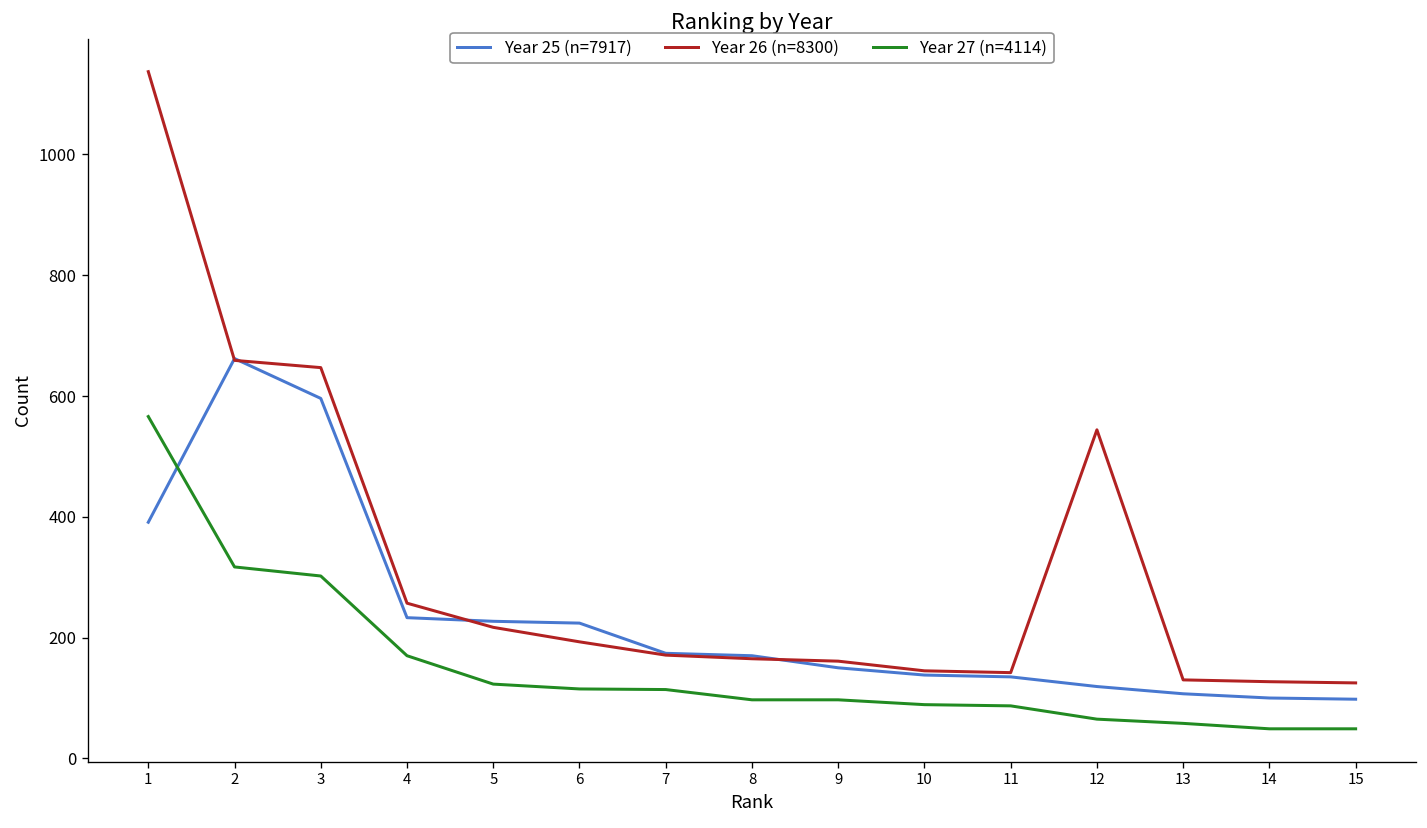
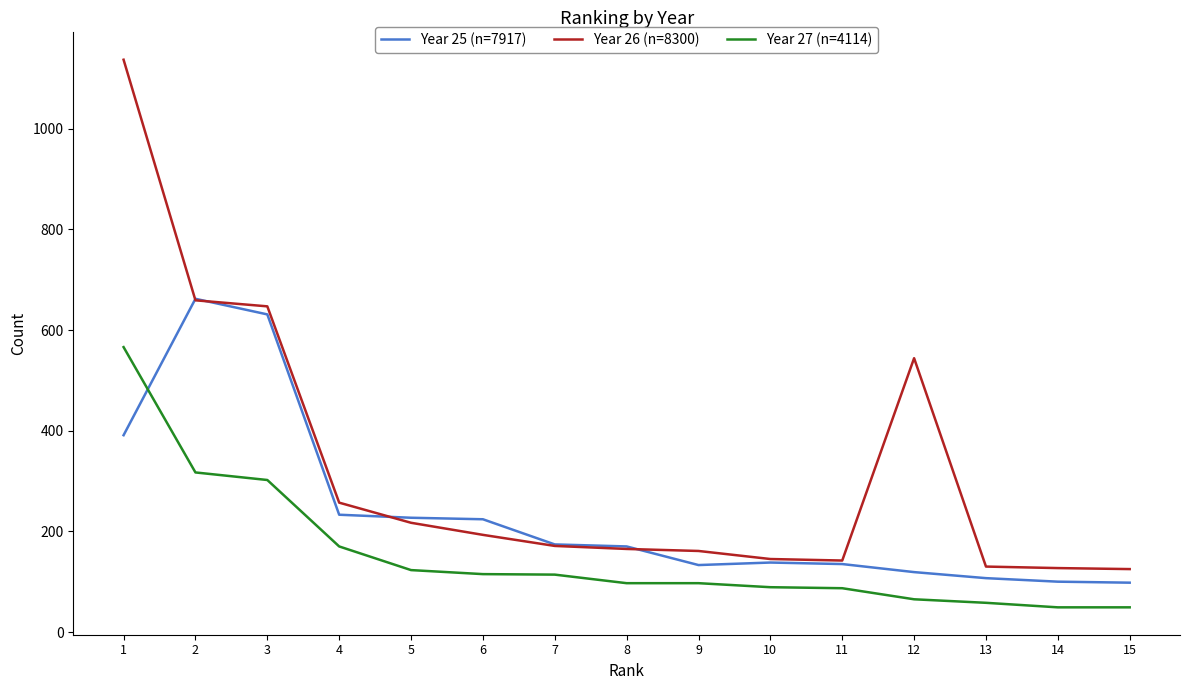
Year 25 (n=7917), 3: 600 -> 630
Year 25 (n=7917), 9: 150 -> 130
